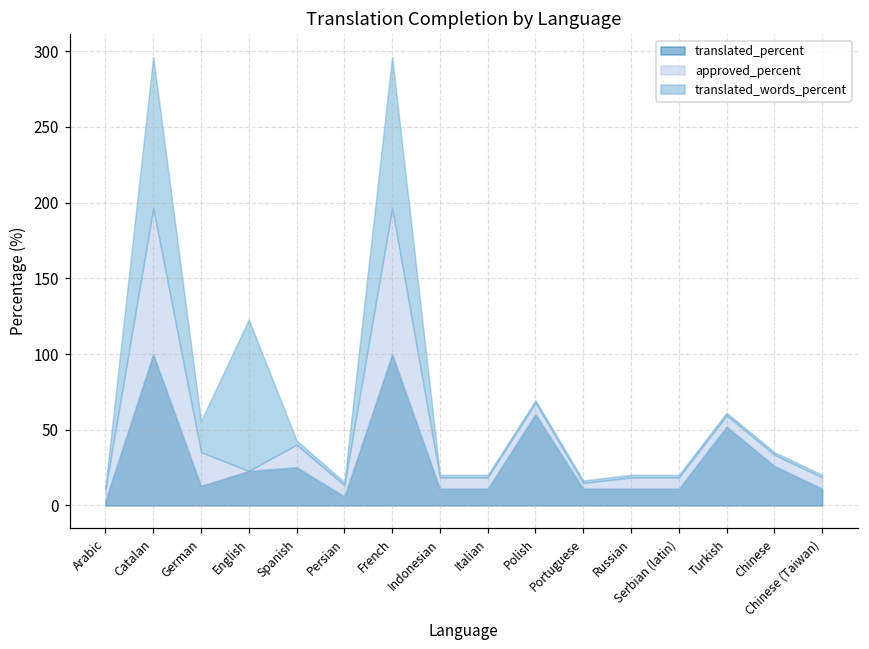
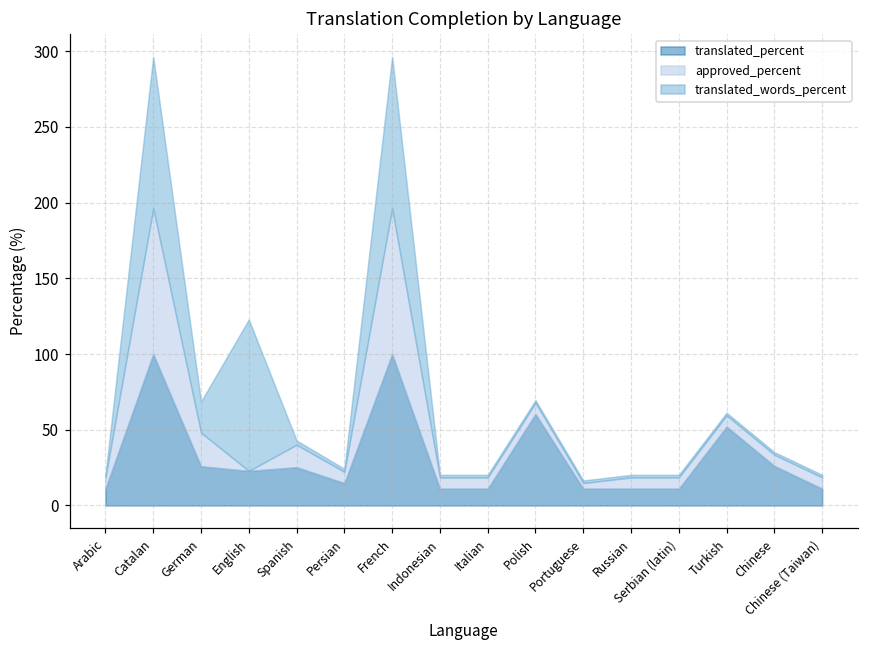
translated_percent, Arabic: 3 -> 11
translated_percent, German: 13 -> 26
translated_percent, Persian: 6 -> 15
